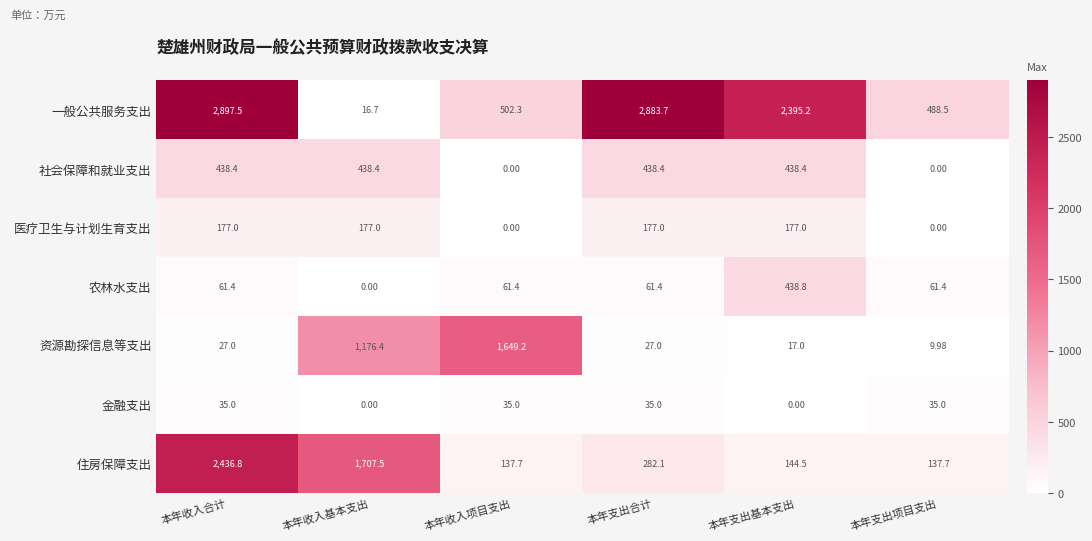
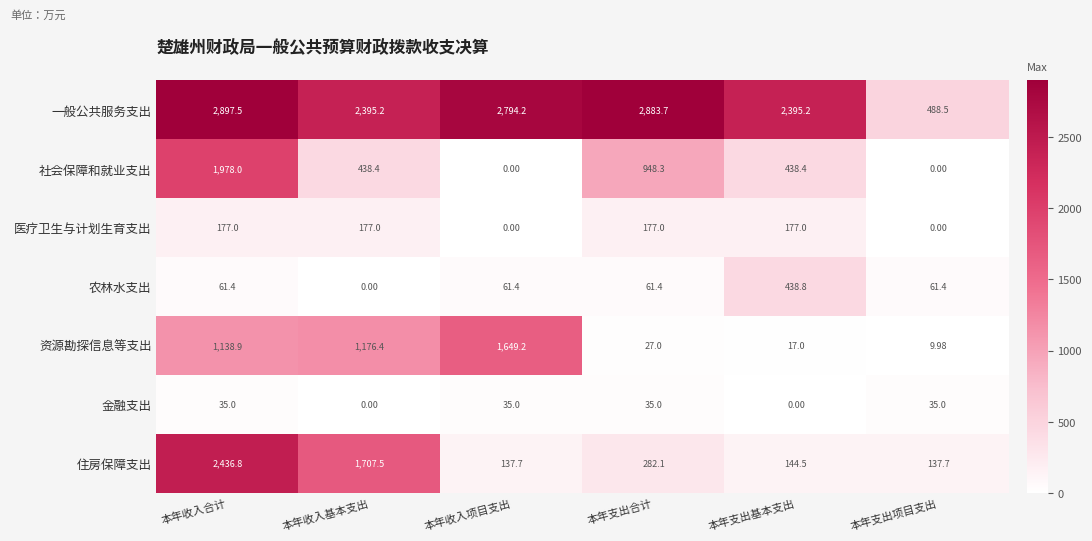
一般公共服务支出, 本年收入基本支出: 16.7 -> 2,395.2
一般公共服务支出, 本年收入项目支出: 502.3 -> 2,794.2
社会保障和就业支出, 本年收入合计: 438.4 -> 1,978.0
社会保障和就业支出, 本年支出合计: 438.4 -> 948.3
资源勘探信息等支出, 本年收入合计: 27.0 -> 1,138.9
